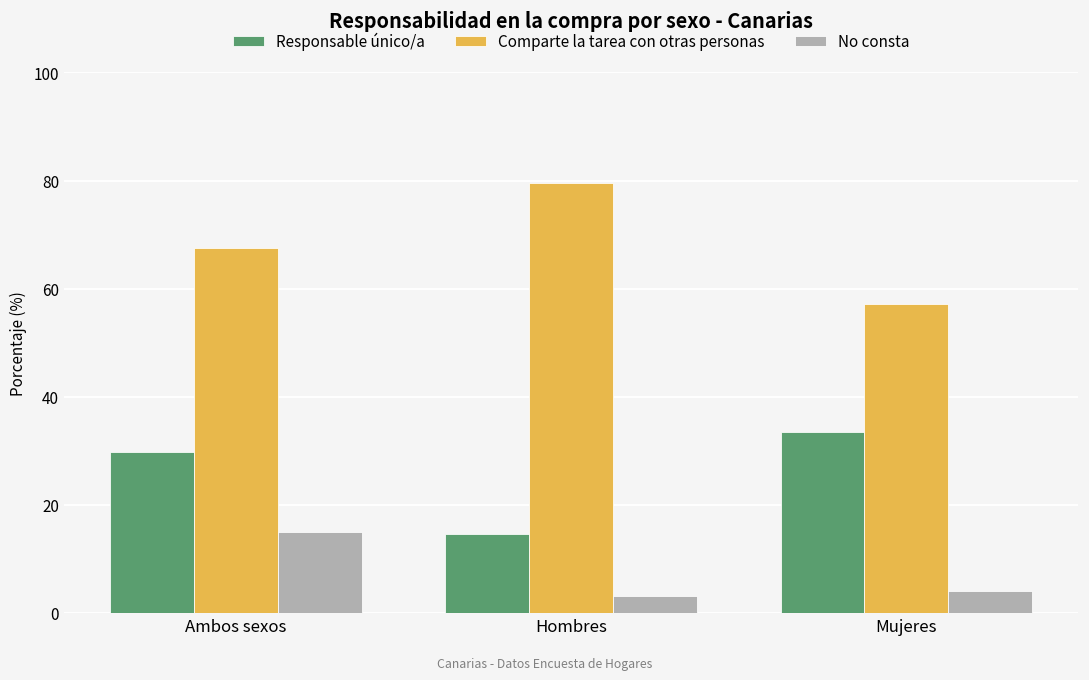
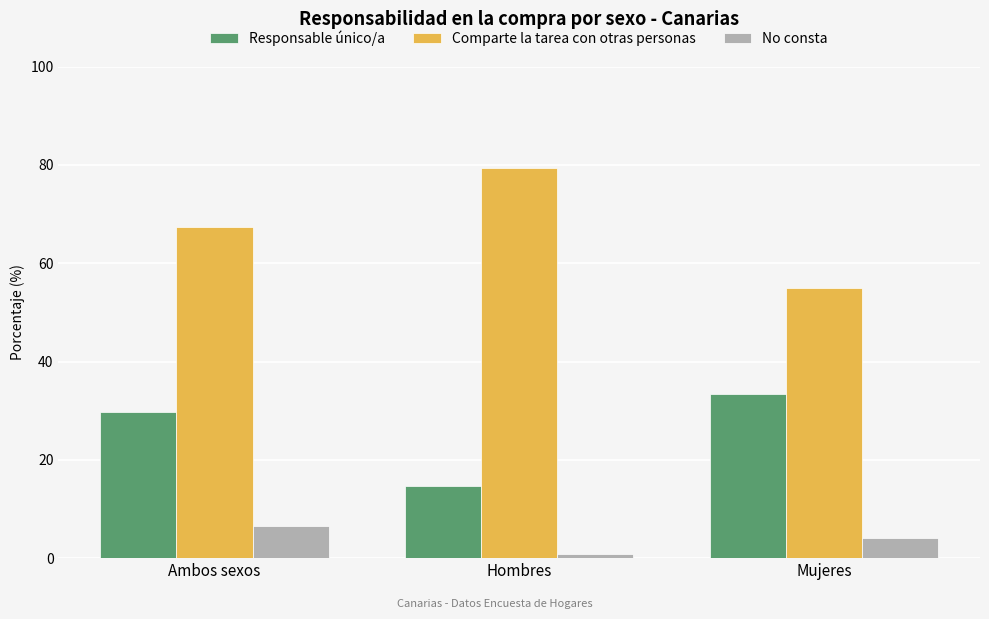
No consta, Ambos sexos: 15 -> 6
No consta, Hombres: 3 -> 1
Comparte la tarea con otras personas, Mujeres: 57 -> 55
